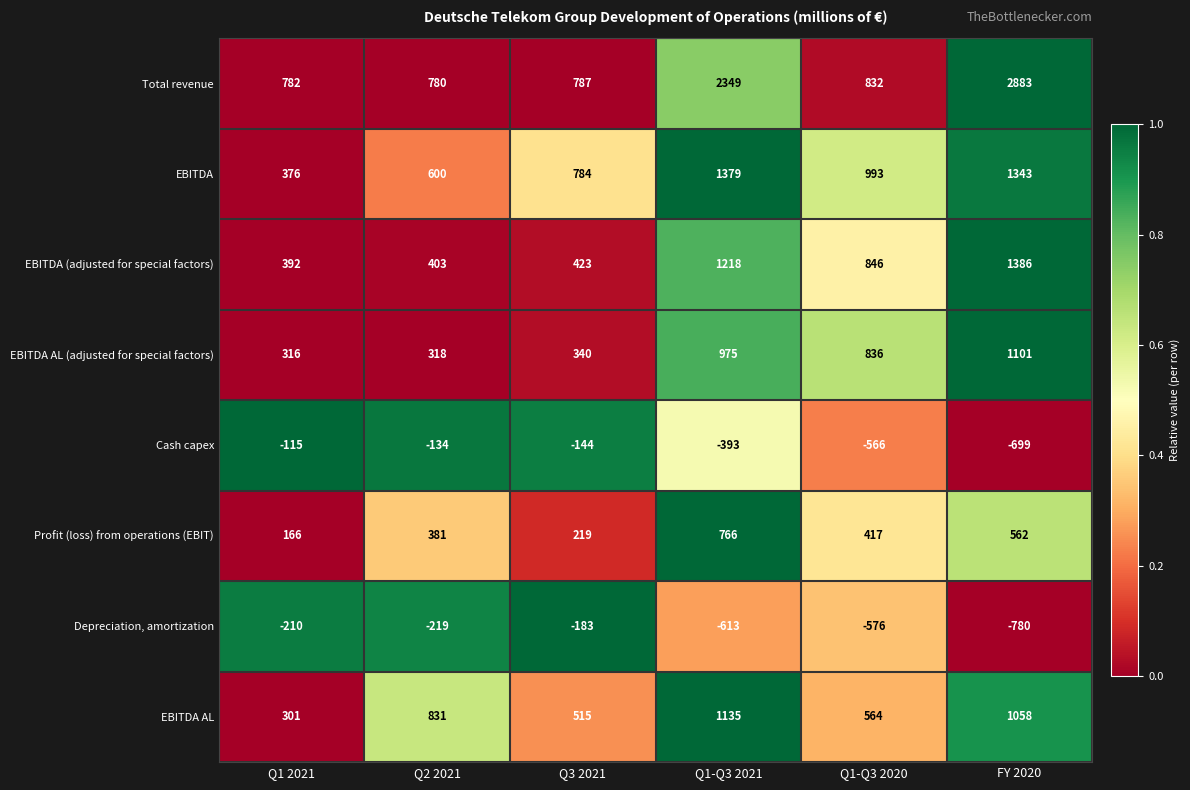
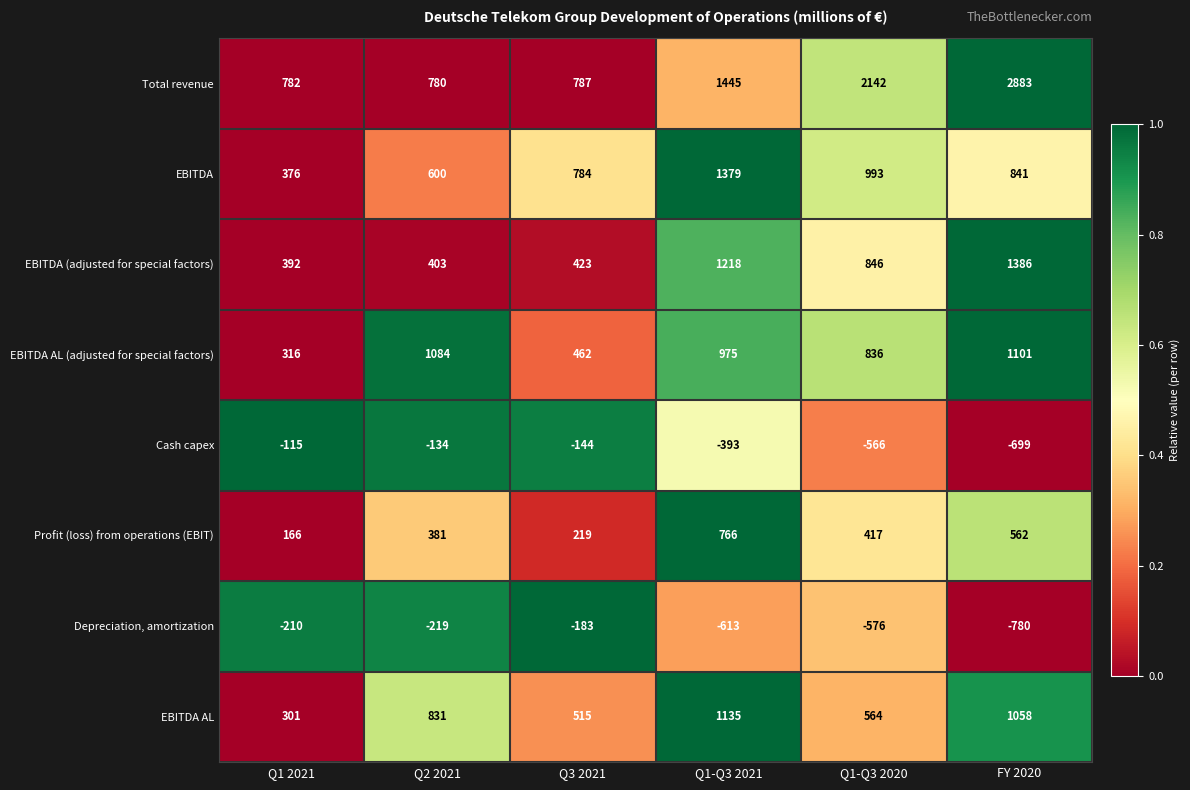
Total revenue, Q1-Q3 2021: 2349 -> 1445
Total revenue, Q1-Q3 2020: 832 -> 2142
EBITDA, FY 2020: 1343 -> 841
EBITDA AL (adjusted for special factors), Q2 2021: 318 -> 1084
EBITDA AL (adjusted for special factors), Q3 2021: 340 -> 462
